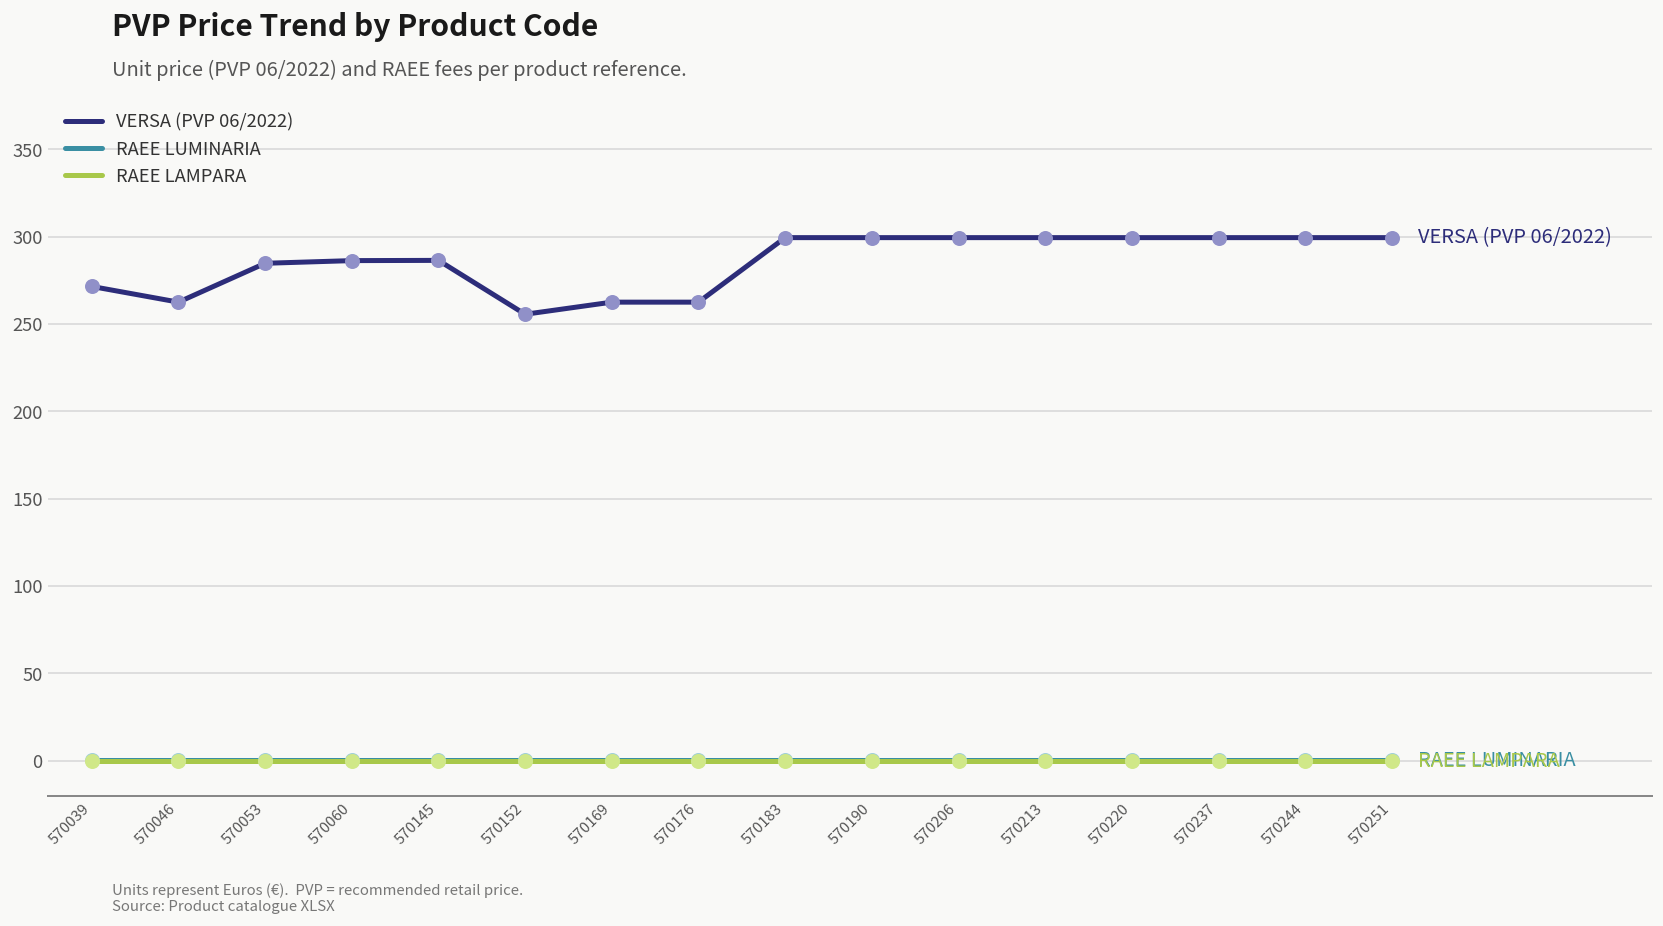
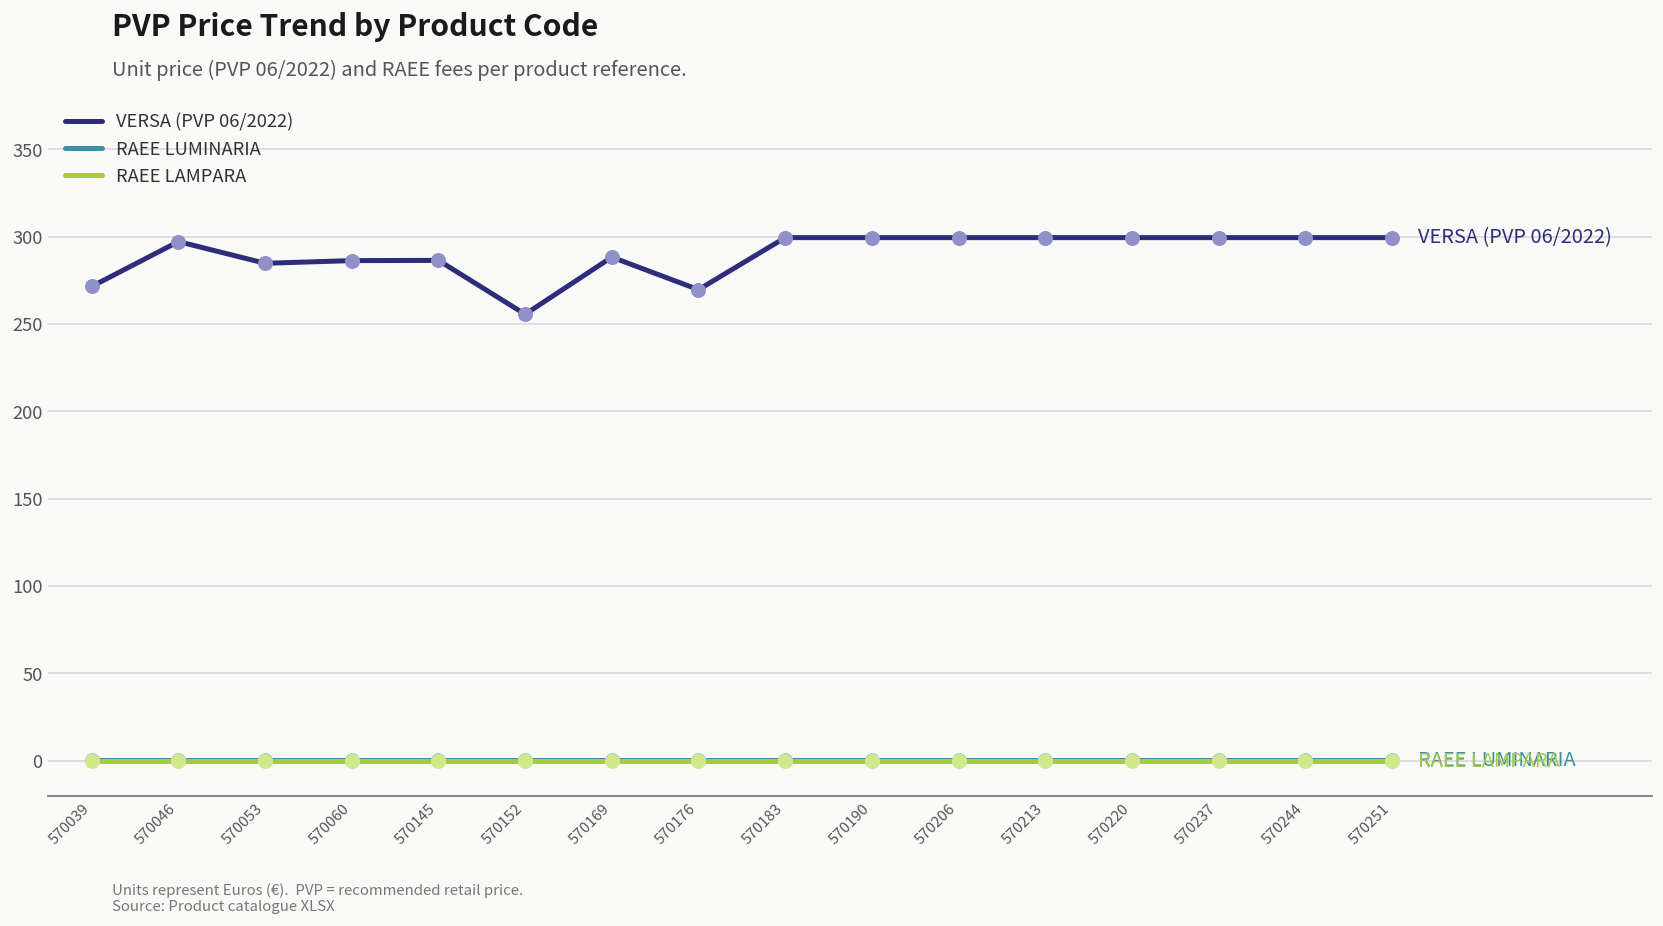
VERSA (PVP 06/2022), 570046: 262 -> 297
VERSA (PVP 06/2022), 570169: 262 -> 288
VERSA (PVP 06/2022), 570176: 262 -> 270
